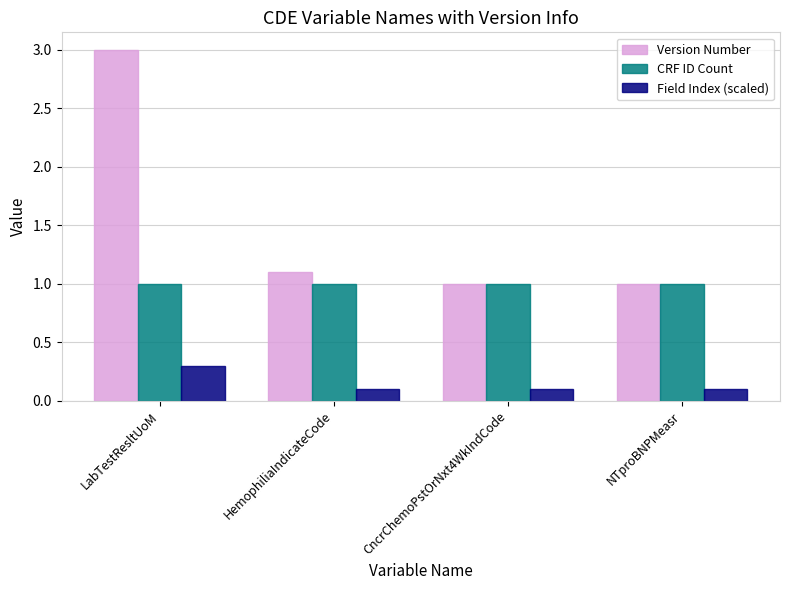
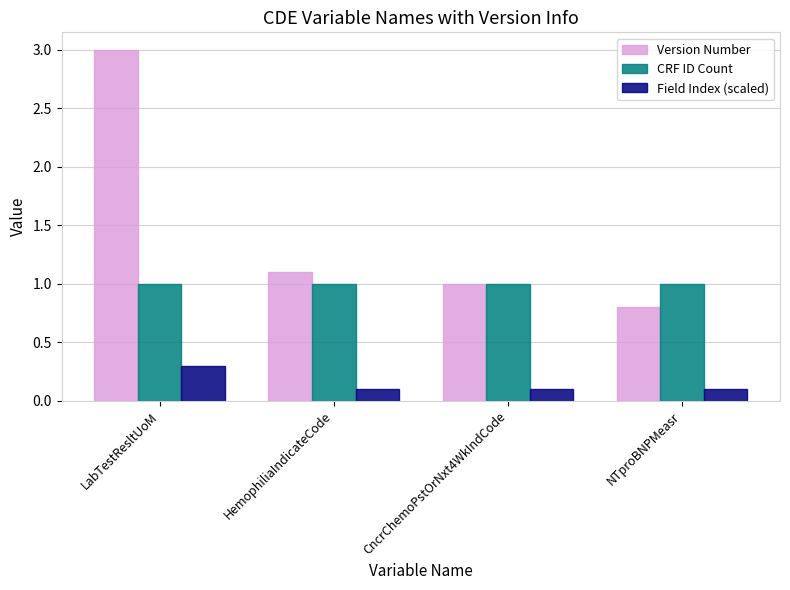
Version Number, NTproBNPMeasr: 1.0 -> 0.8
